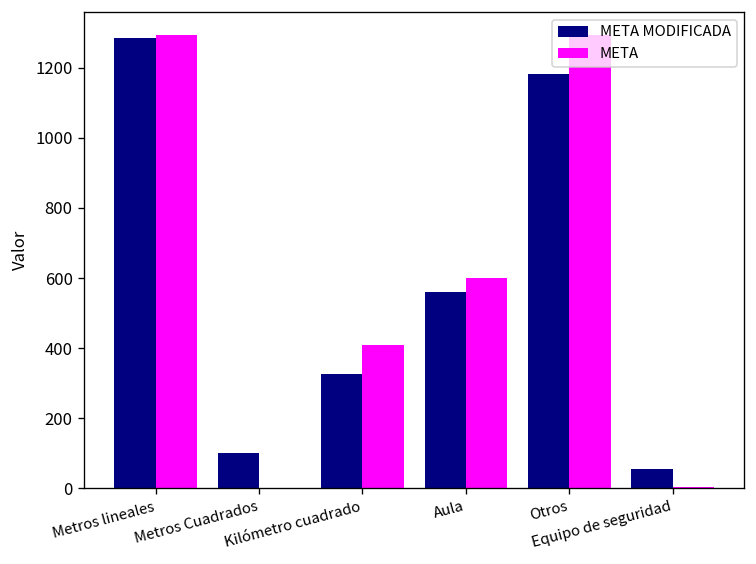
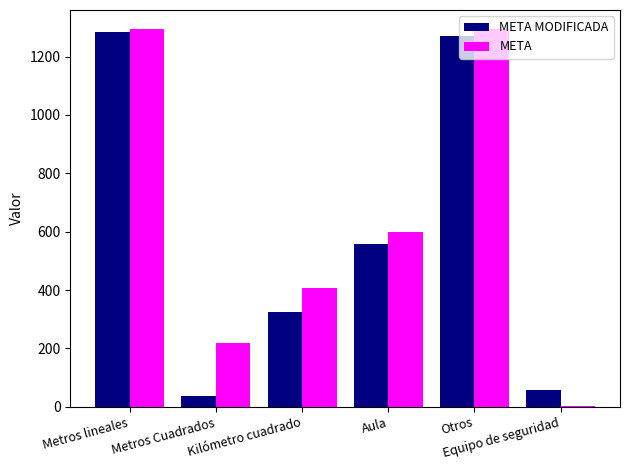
META MODIFICADA, Metros Cuadrados: 100 -> 40
META, Metros Cuadrados: 0 -> 220
META MODIFICADA, Otros: 1180 -> 1270
